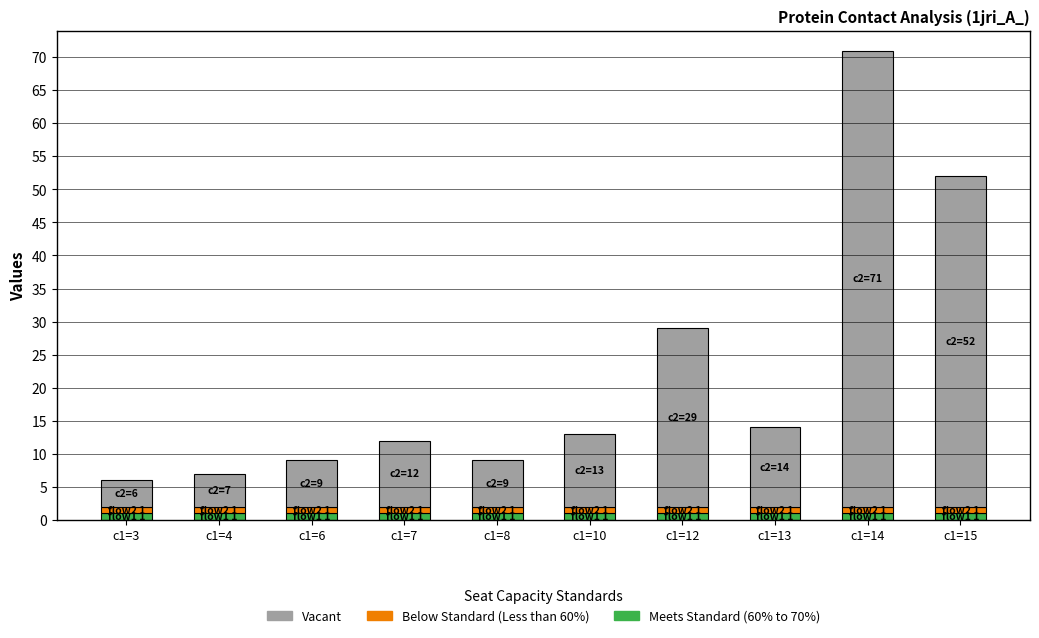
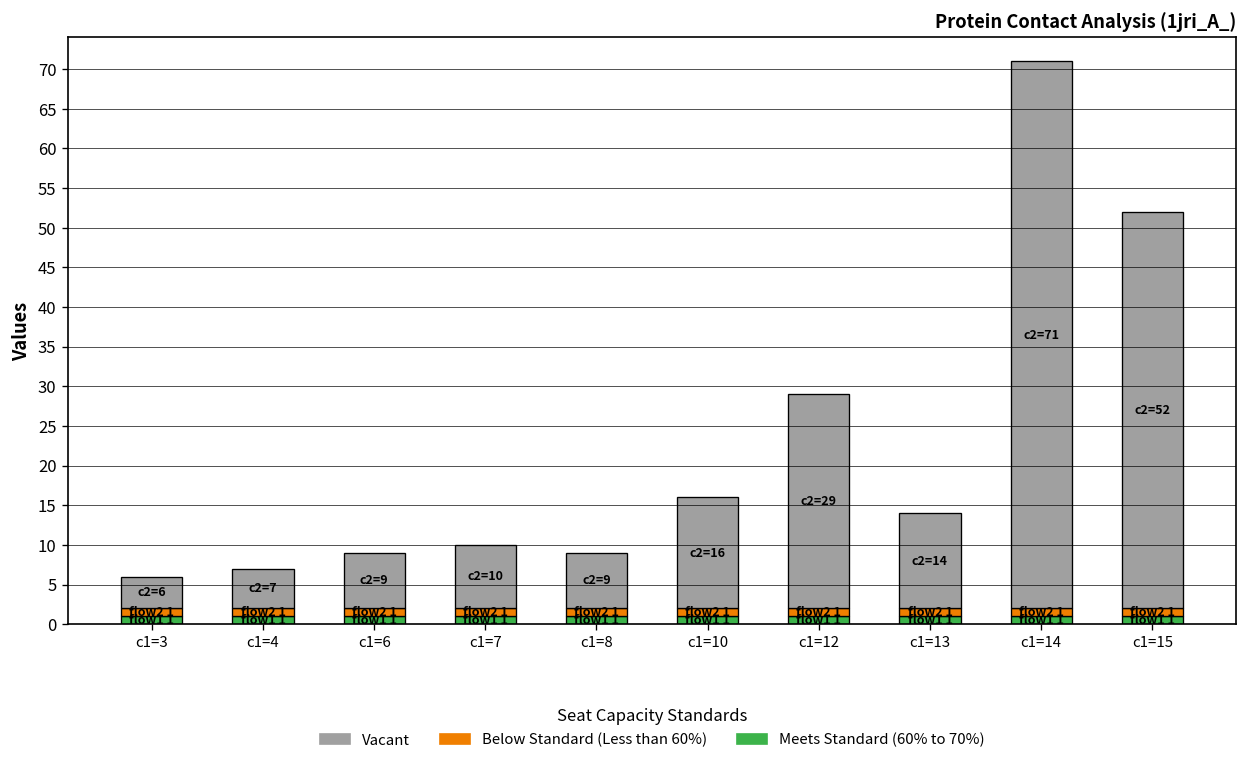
Vacant, c1=7: 12 -> 10
Vacant, c1=10: 13 -> 16
